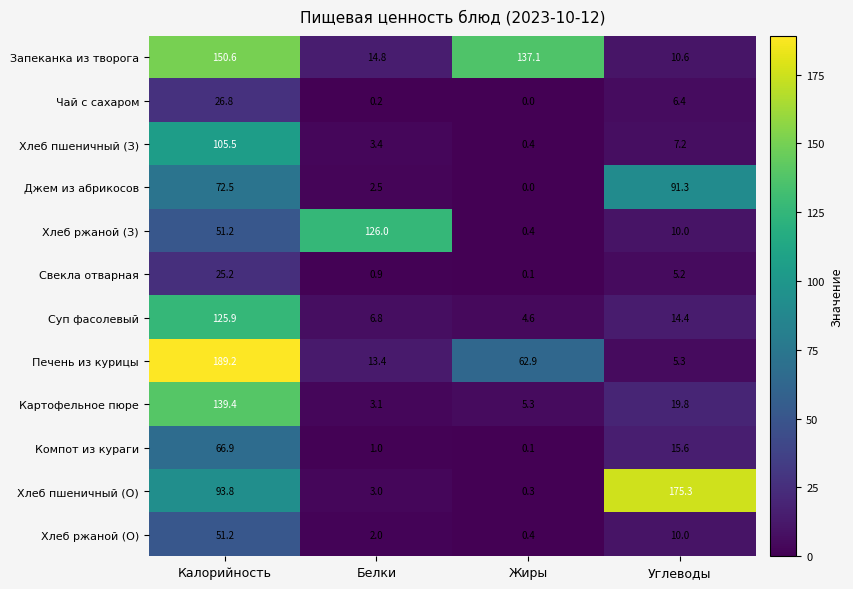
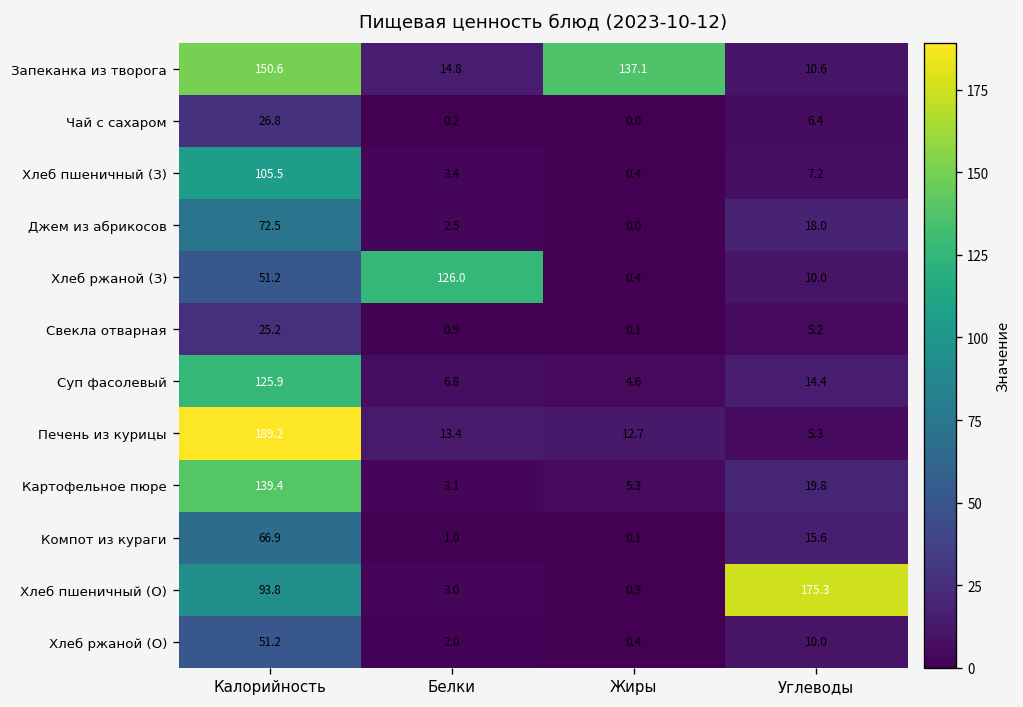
Джем из абрикосов, Углеводы: 91.3 -> 18.0
Печень из курицы, Жиры: 62.9 -> 12.7
